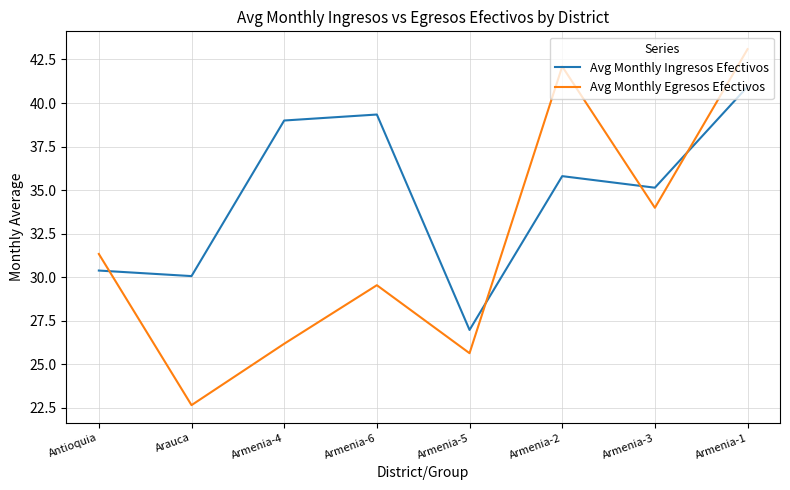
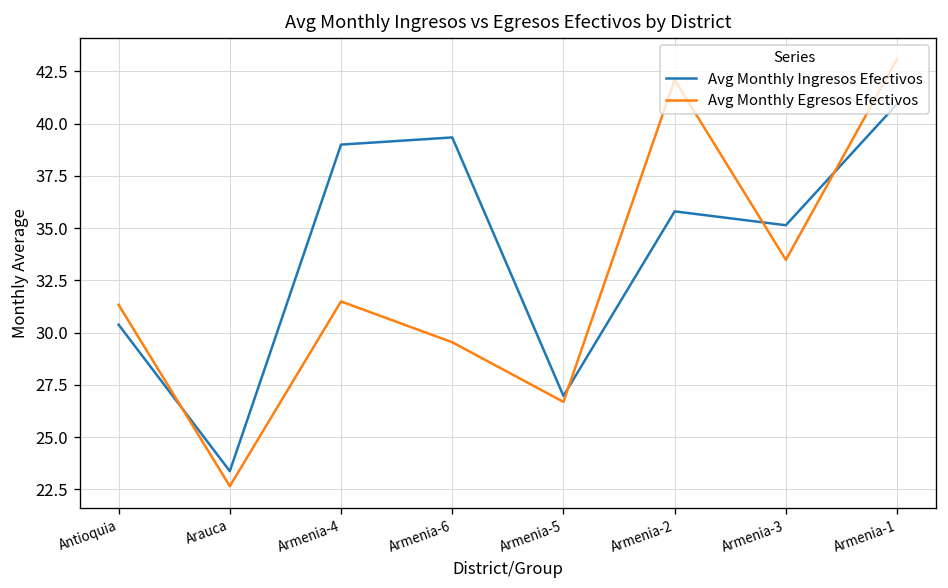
Avg Monthly Ingresos Efectivos, Arauca: 30.1 -> 23.4
Avg Monthly Egresos Efectivos, Armenia-4: 26.2 -> 31.5
Avg Monthly Egresos Efectivos, Armenia-5: 25.6 -> 26.7
Avg Monthly Egresos Efectivos, Armenia-3: 34.0 -> 33.5
